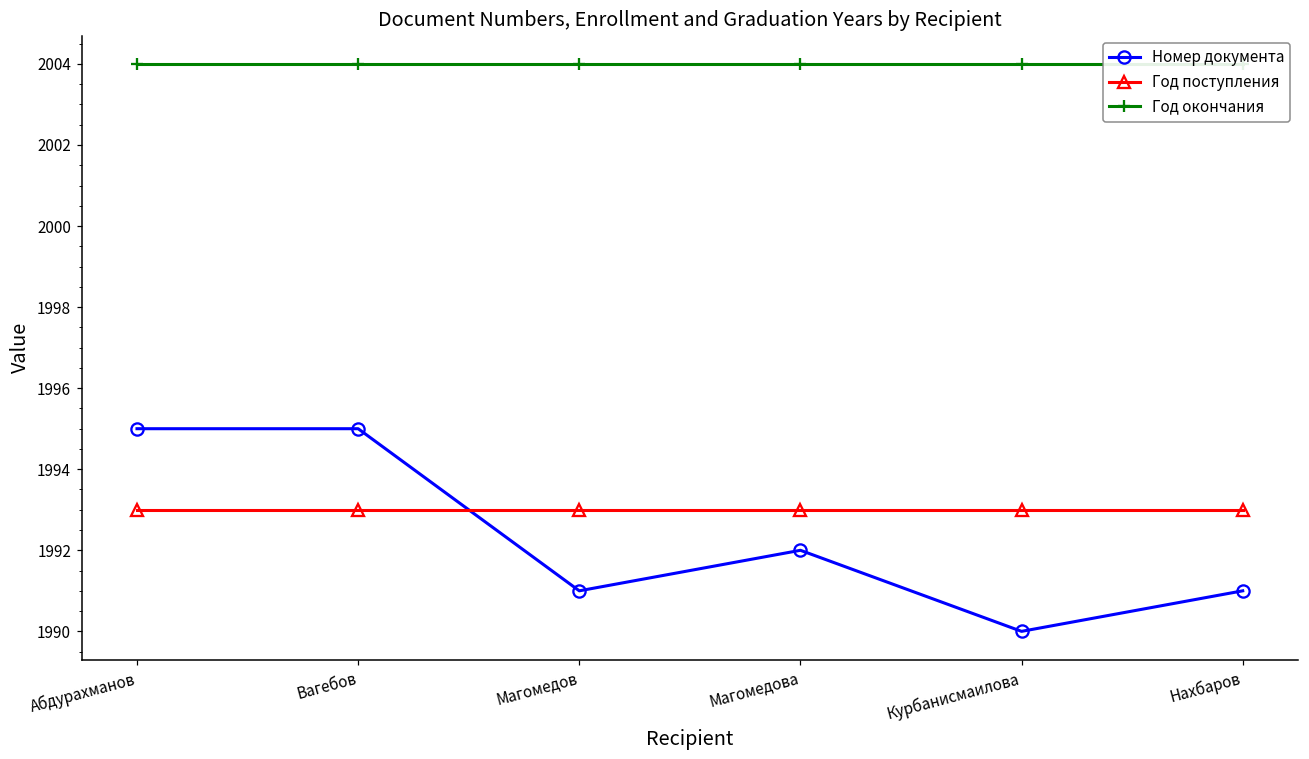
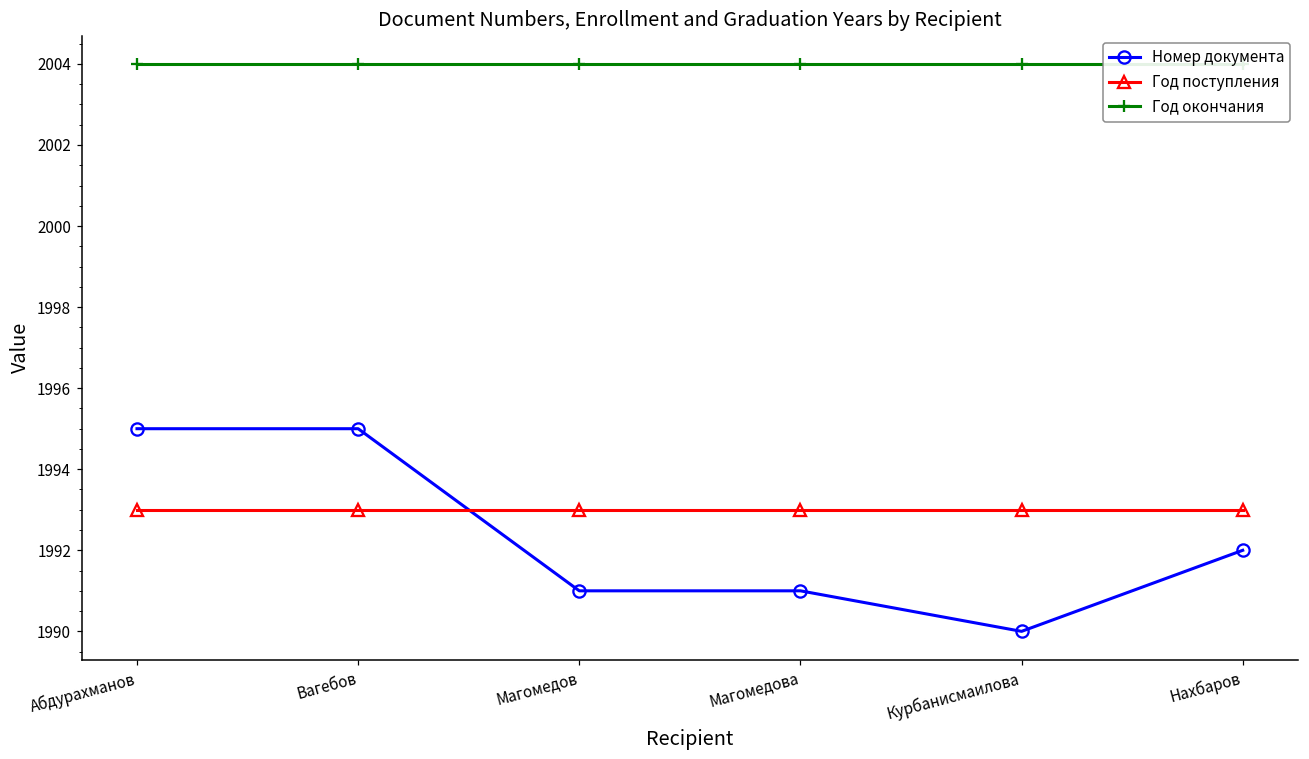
Номер документа, Магомедова: 1992.0 -> 1991.0
Номер документа, Нахбаров: 1991.0 -> 1992.0
